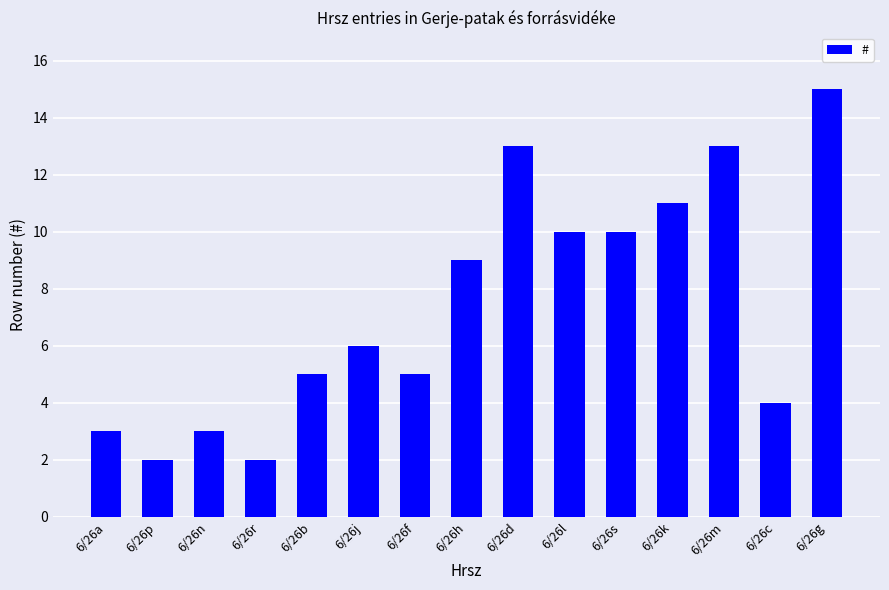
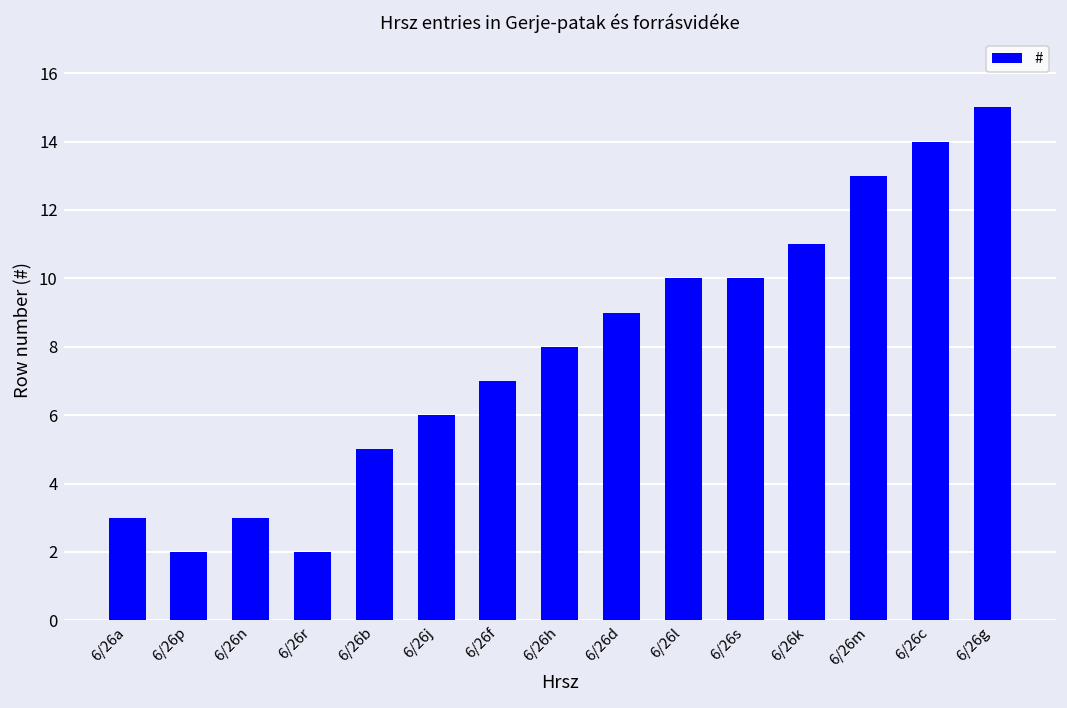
6/26f: 5 -> 7
6/26h: 9 -> 8
6/26d: 13 -> 9
6/26c: 4 -> 14
